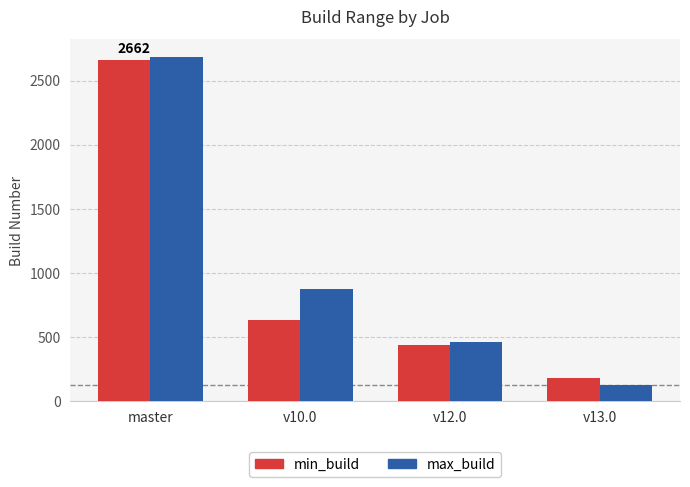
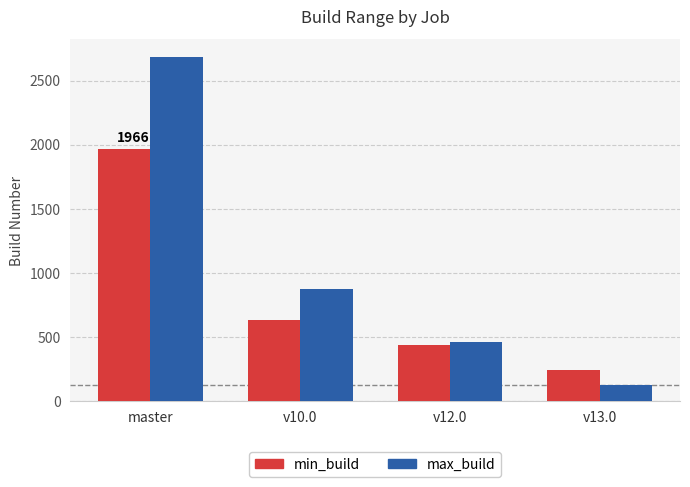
min_build, master: 2662 -> 1966
min_build, v13.0: 180 -> 250
